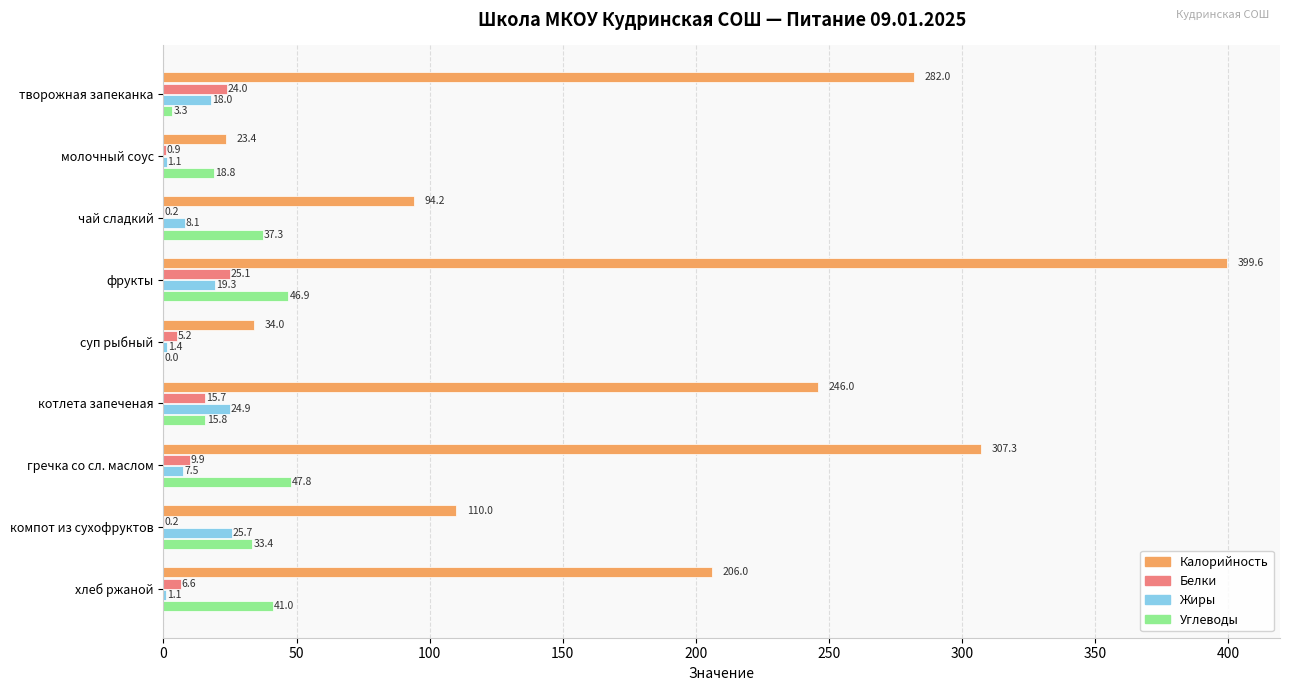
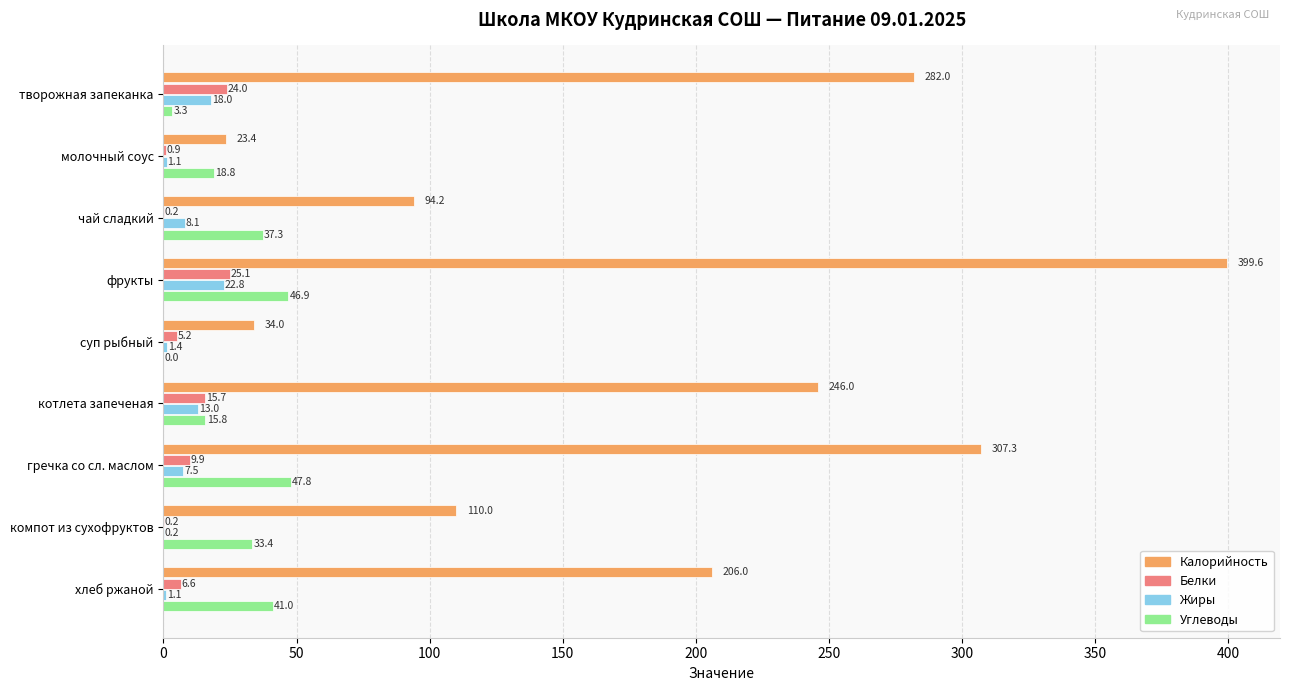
Жиры, фрукты: 19.3 -> 22.8
Жиры, котлета запеченая: 24.9 -> 13.0
Жиры, компот из сухофруктов: 25.7 -> 0.2
